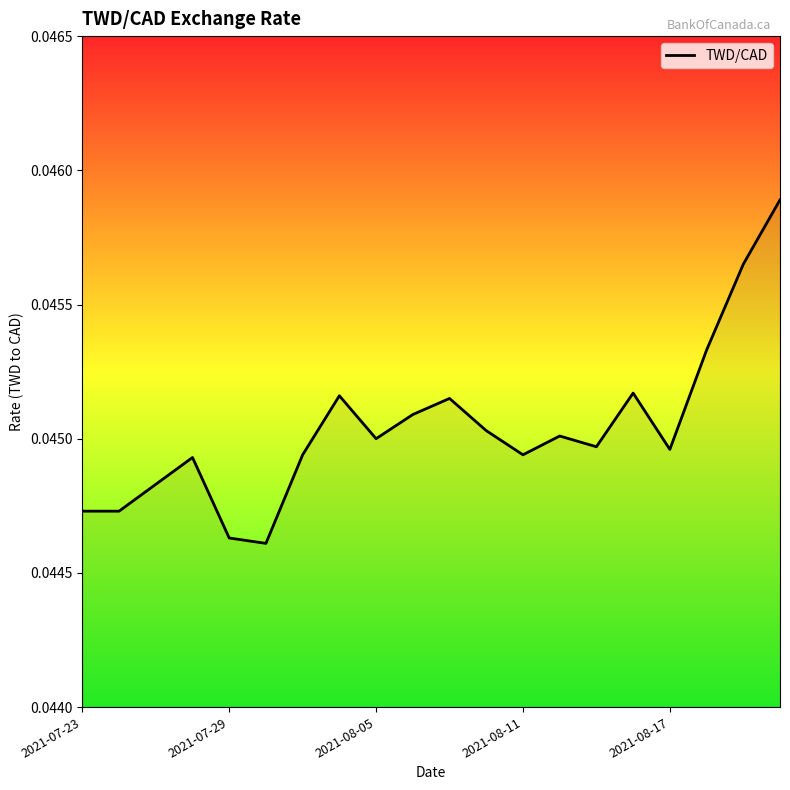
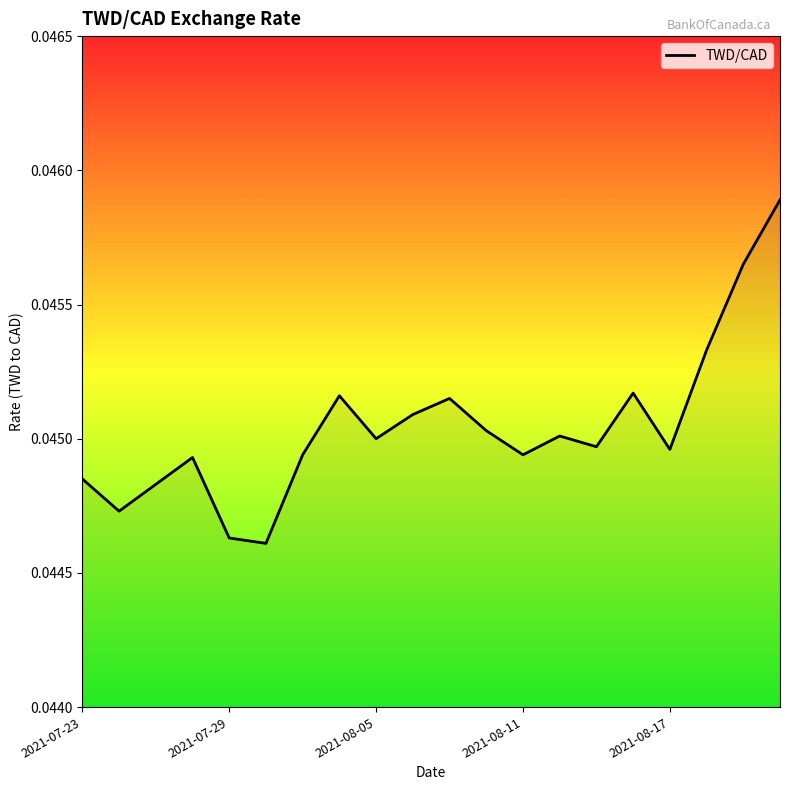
2021-07-23: 0.04473 -> 0.04485
